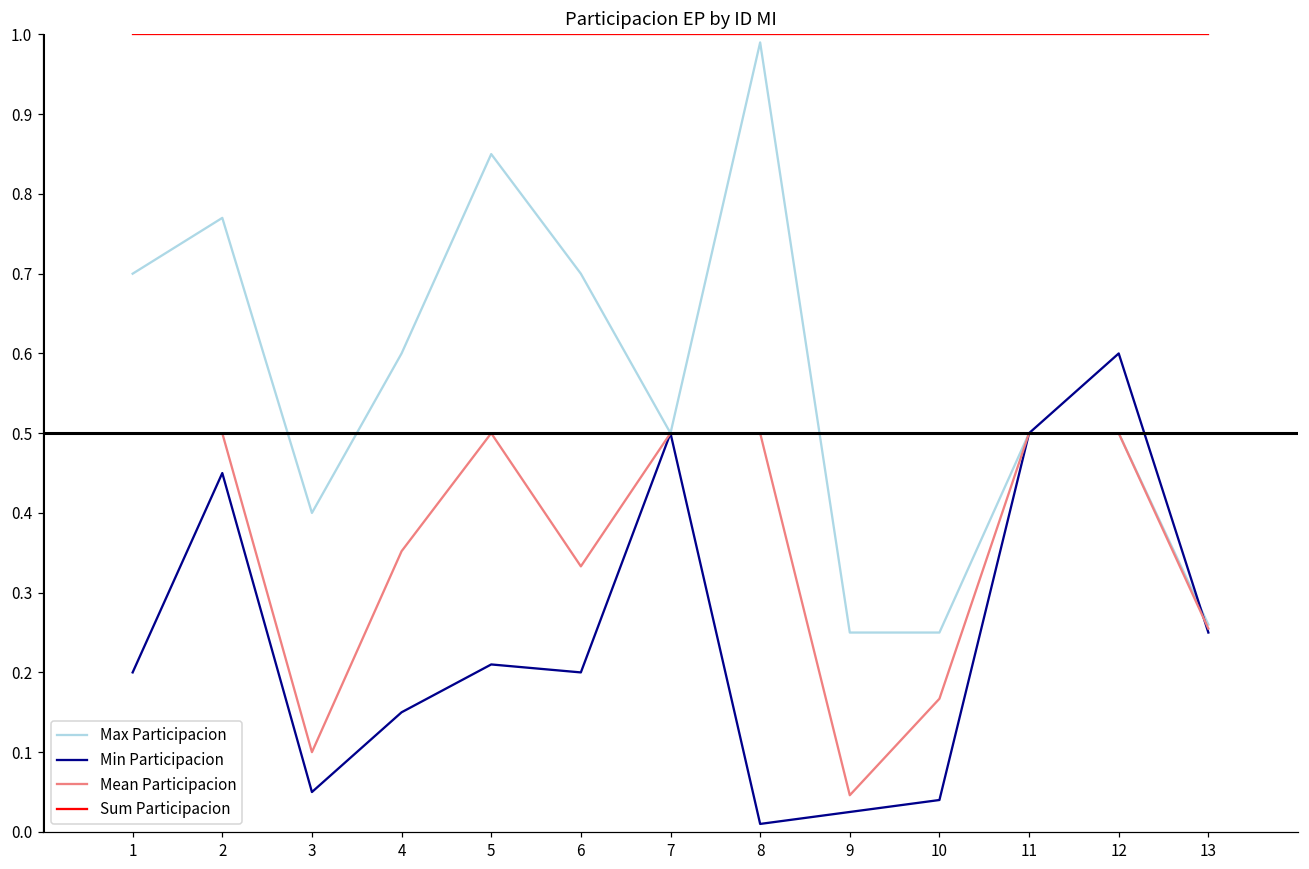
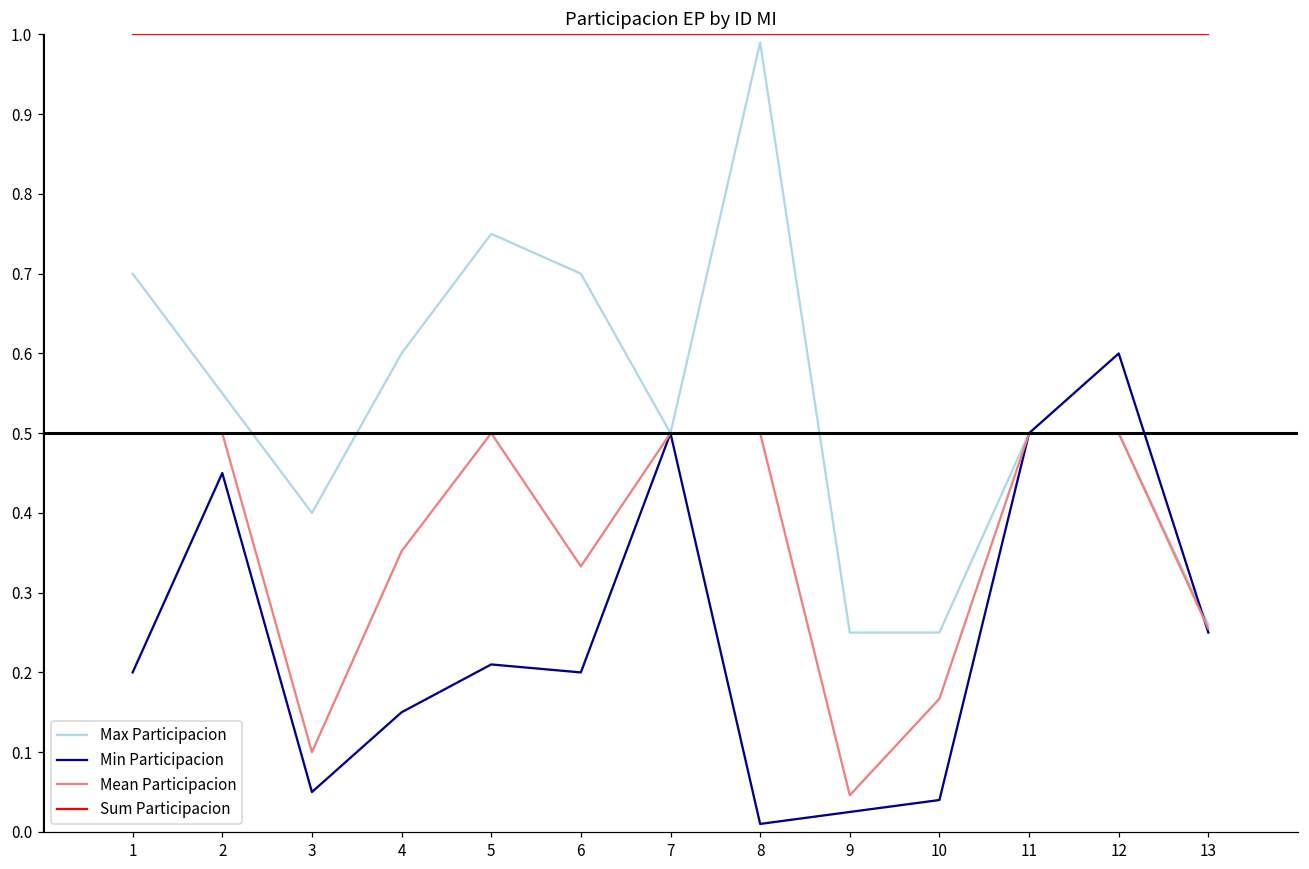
Max Participacion, 2: 0.77 -> 0.55
Max Participacion, 5: 0.85 -> 0.75
